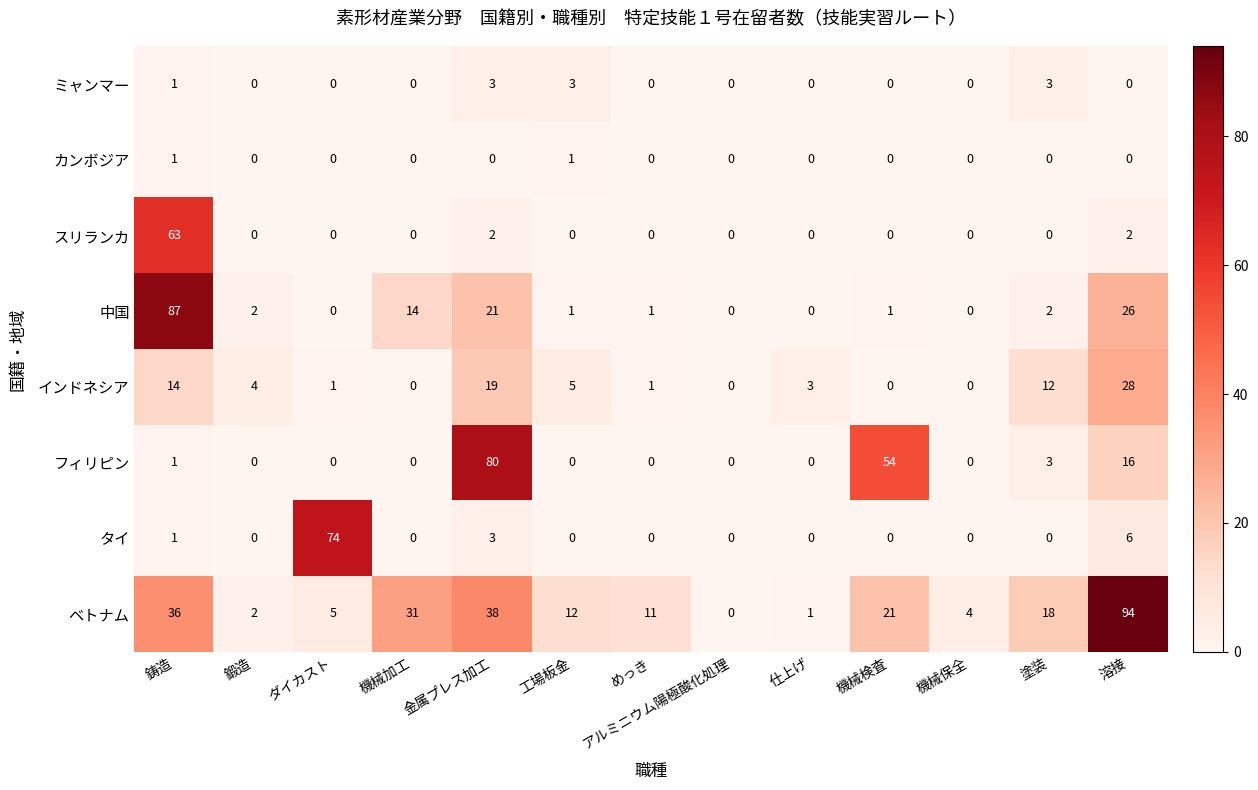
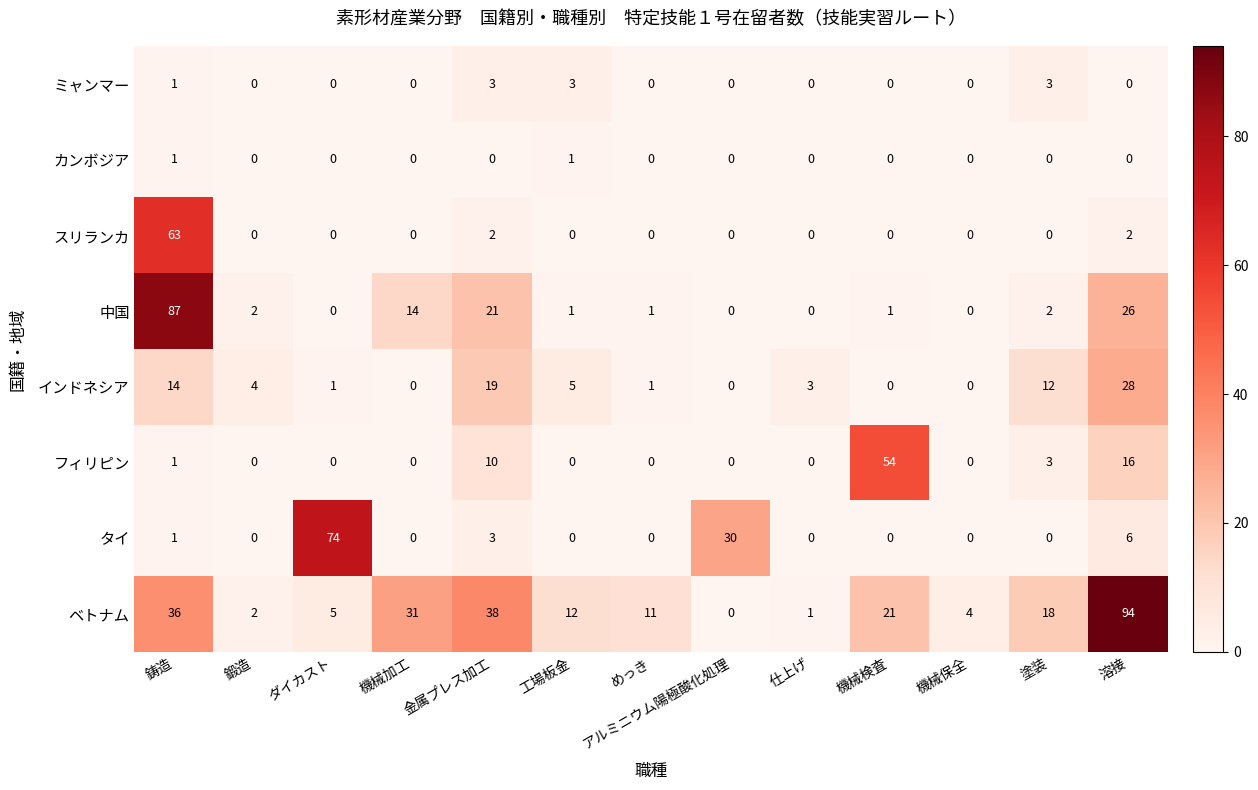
フィリピン, 金属プレス加工: 80 -> 10
タイ, アルミニウム陽極酸化処理: 0 -> 30
